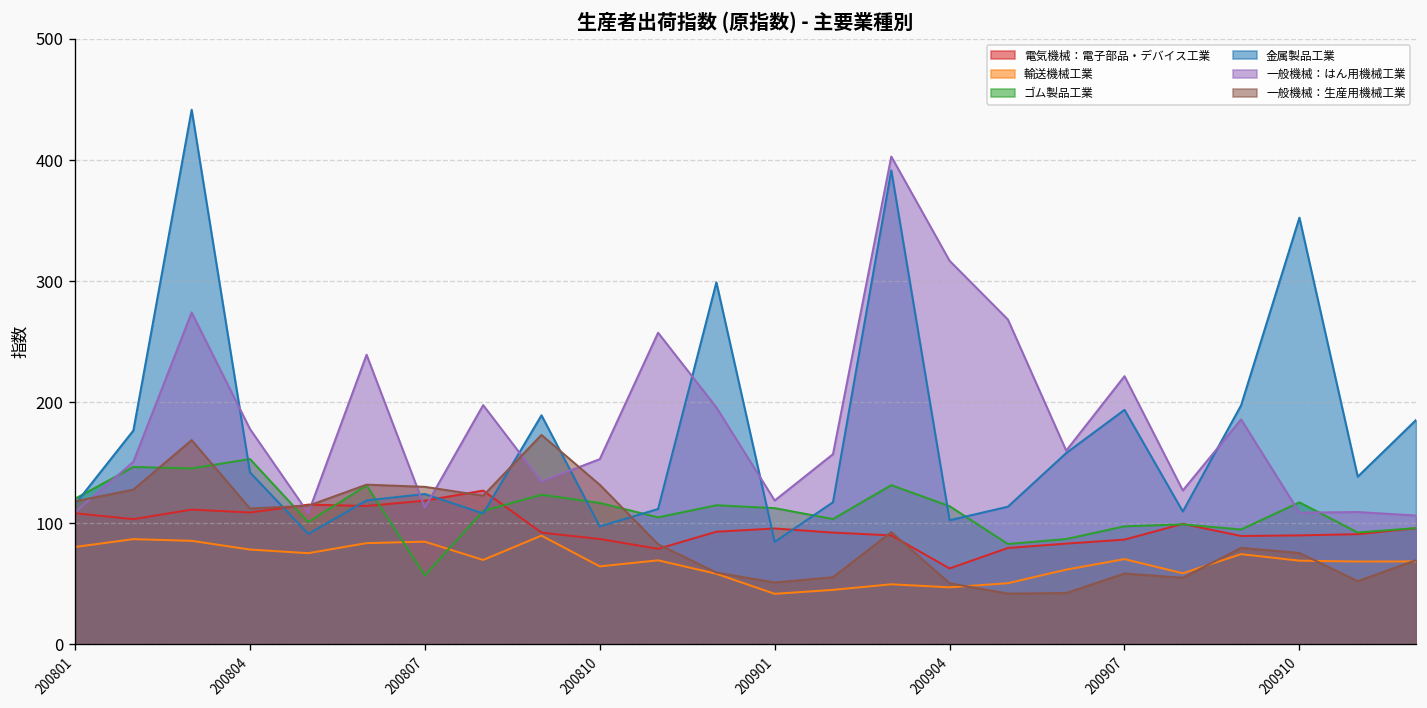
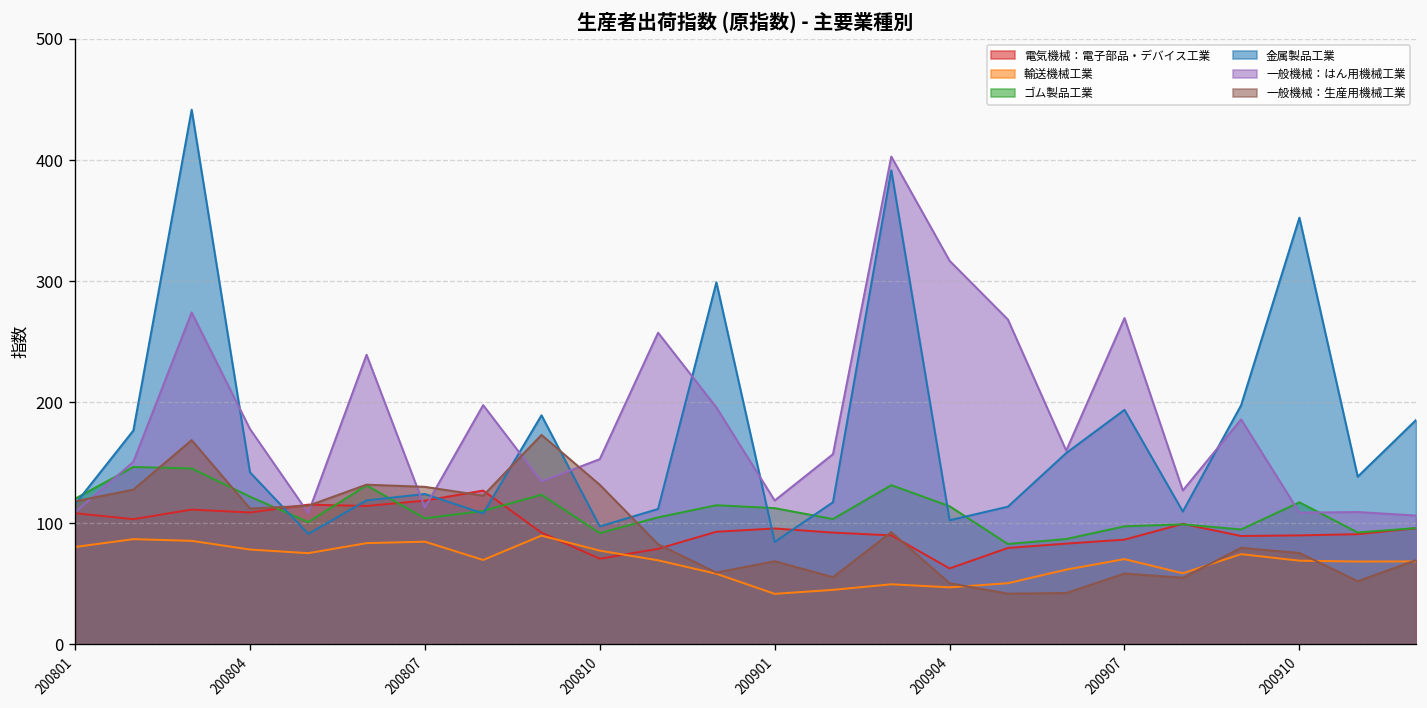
ゴム製品工業, 200804: 153 -> 122
ゴム製品工業, 200807: 57 -> 104
電気機械：電子部品・デバイス工業, 200810: 87 -> 71
輸送機械工業, 200810: 64 -> 77
ゴム製品工業, 200810: 117 -> 92
一般機械：生産用機械工業, 200901: 51 -> 69
一般機械：はん用機械工業, 200907: 222 -> 270
